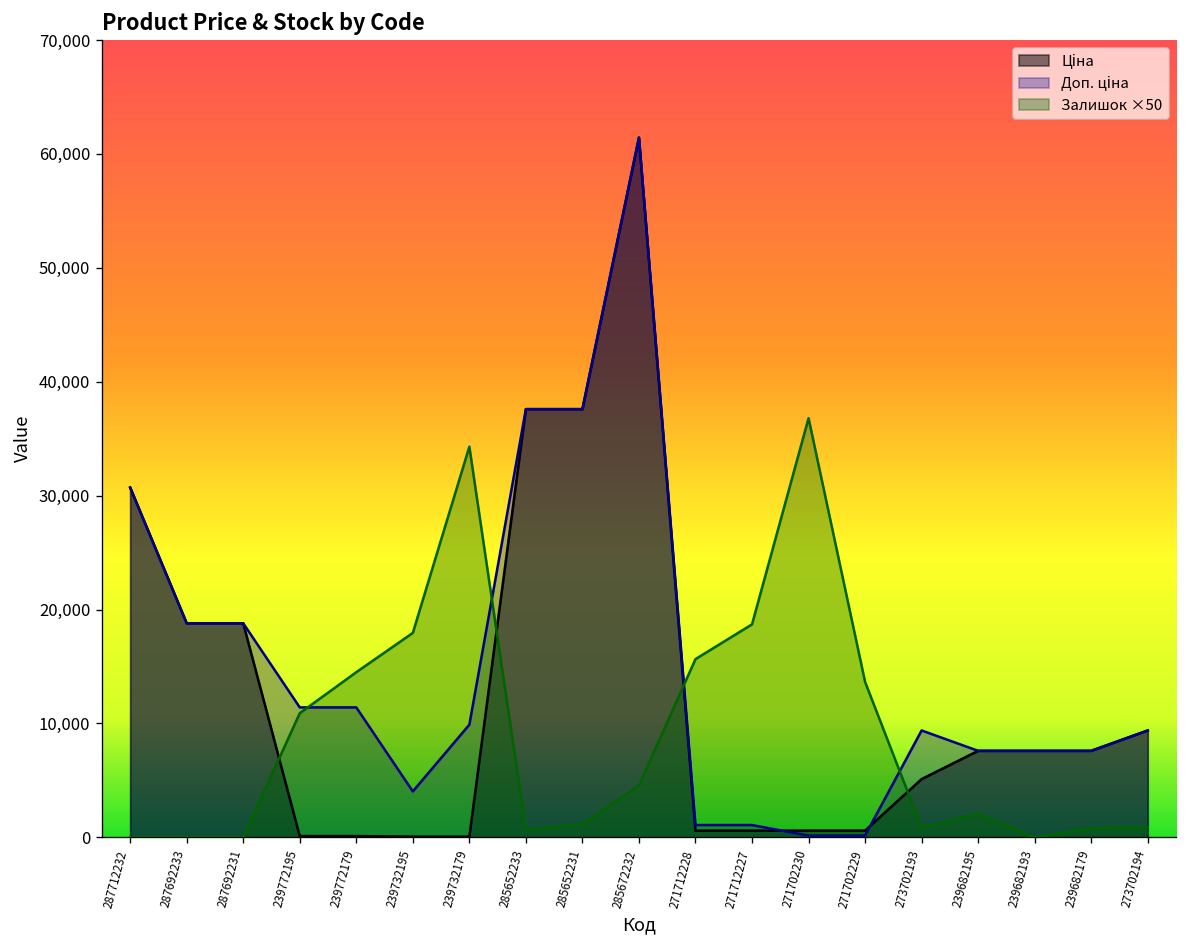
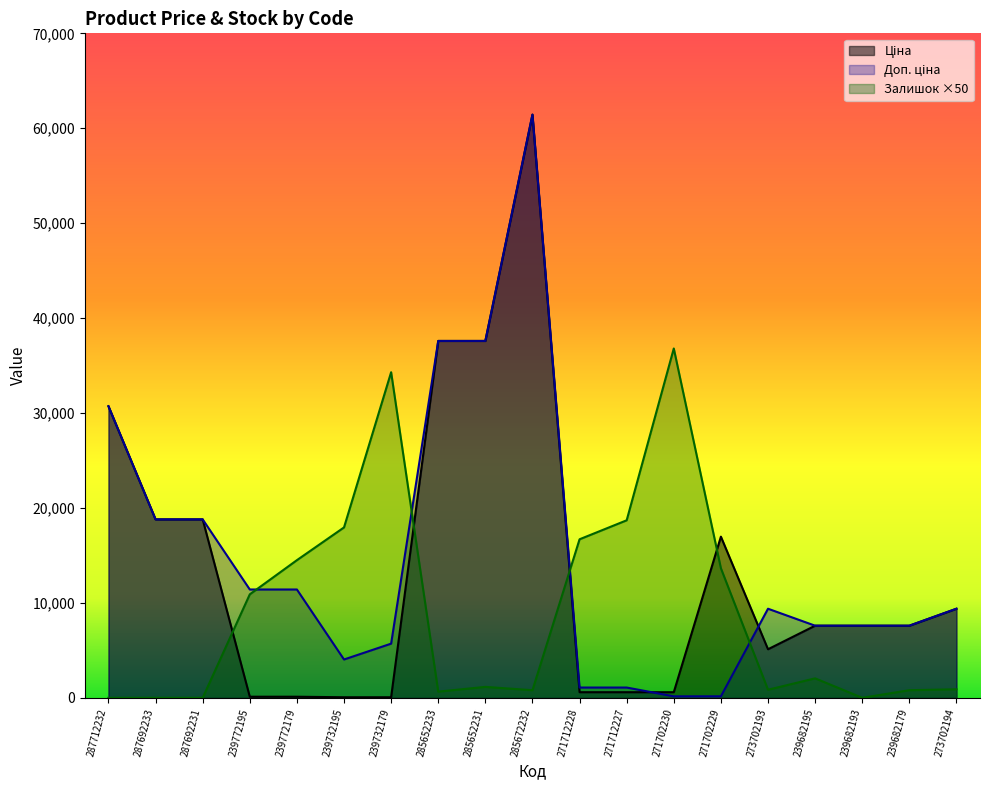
Доп. ціна, 239732179: 10,000 -> 6,000
Залишок ×50, 285672232: 5,000 -> 1,000
Залишок ×50, 271712228: 16,000 -> 17,000
Ціна, 271702229: 1,000 -> 17,000
